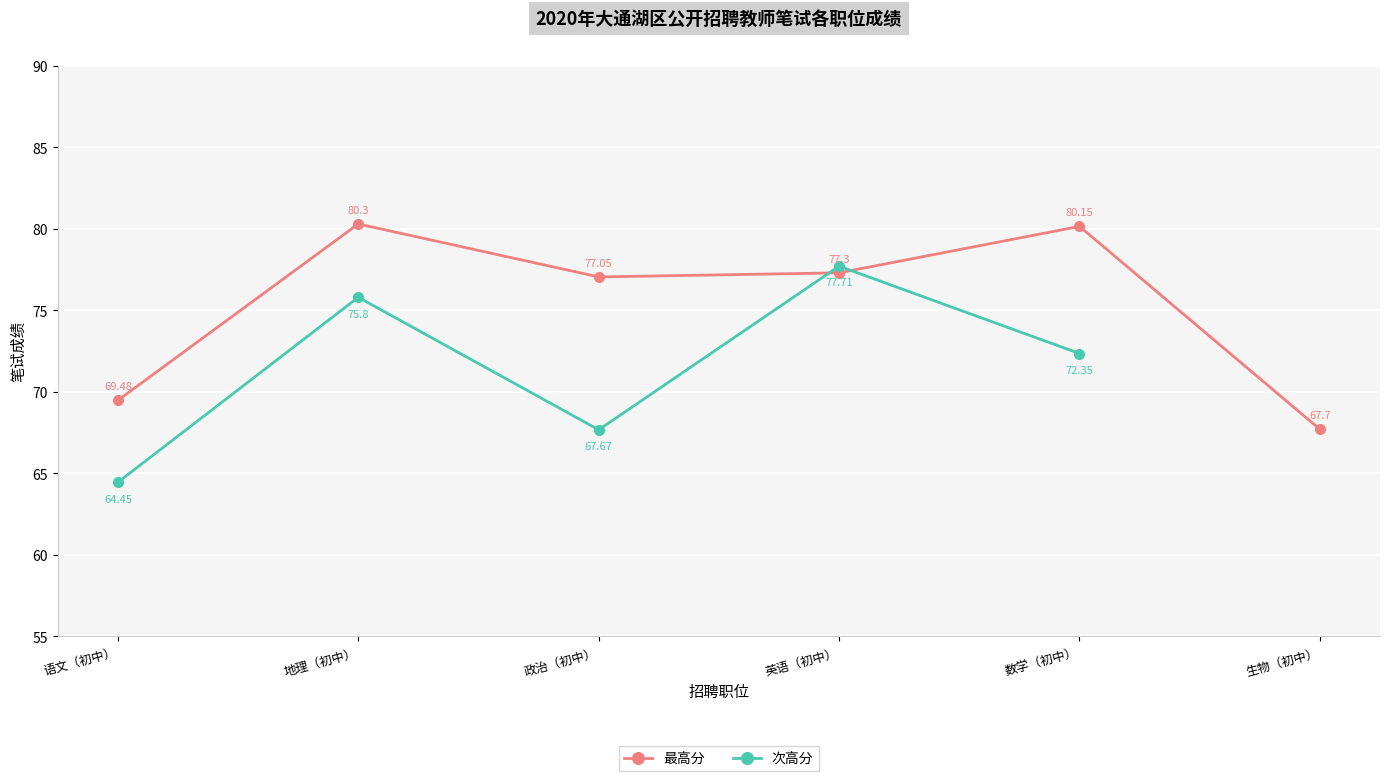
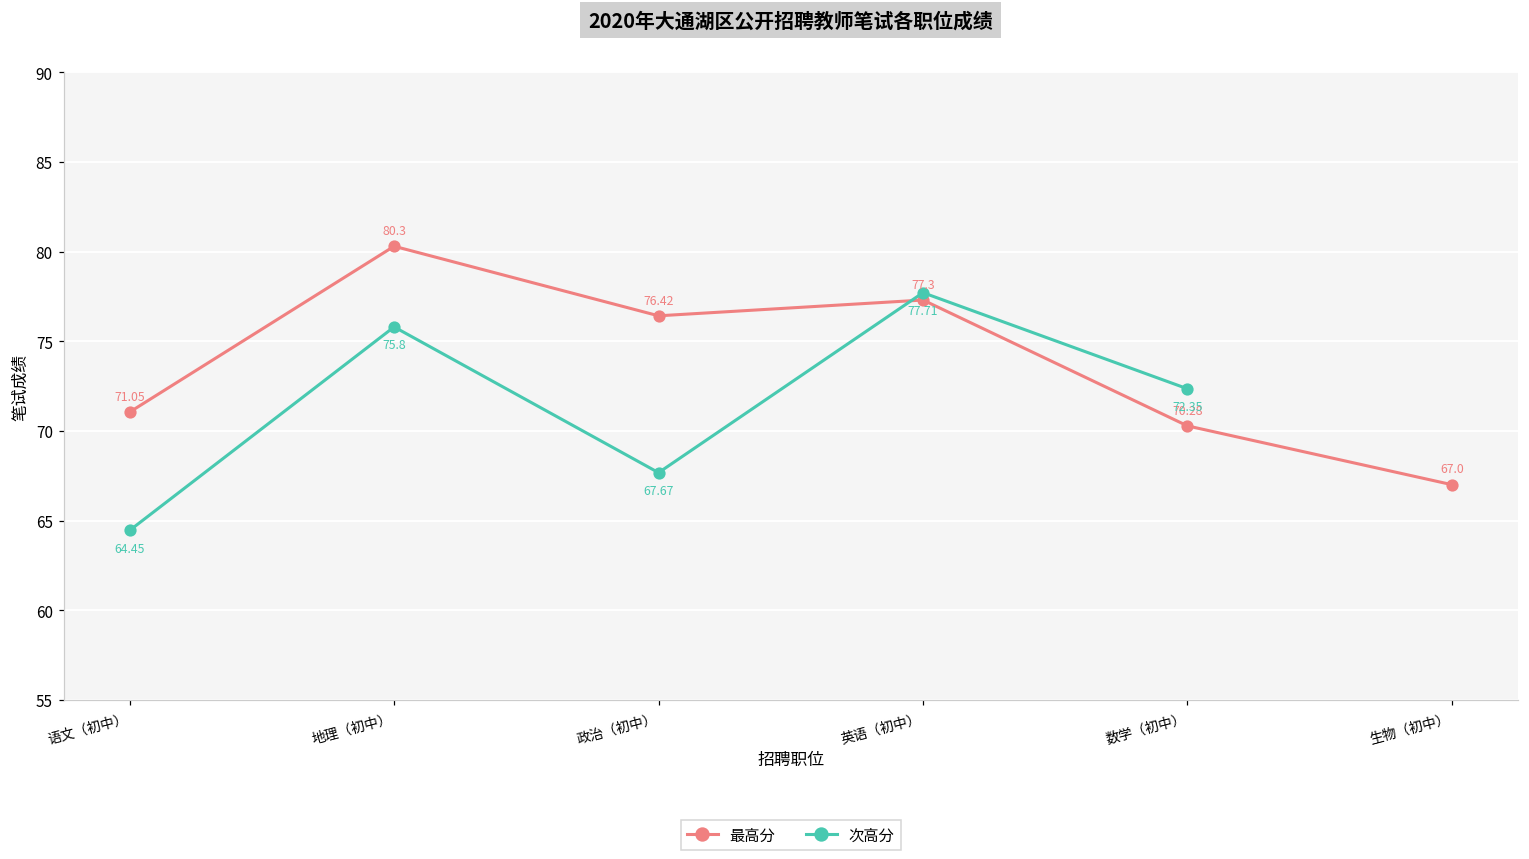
最高分, 语文（初中）: 69.48 -> 71.05
最高分, 政治（初中）: 77.05 -> 76.42
最高分, 数学（初中）: 80.15 -> 70.28
最高分, 生物（初中）: 67.7 -> 67.0
